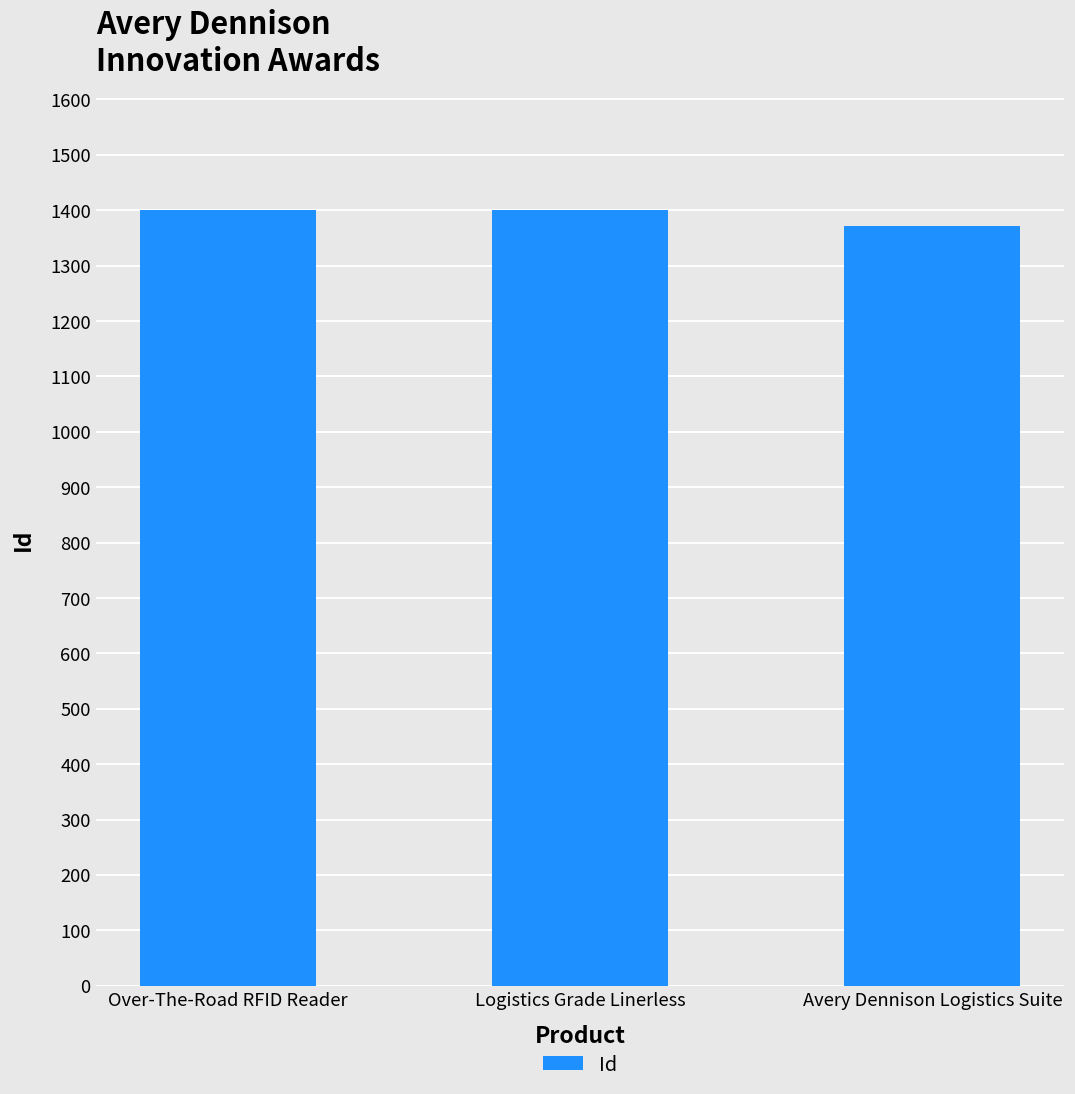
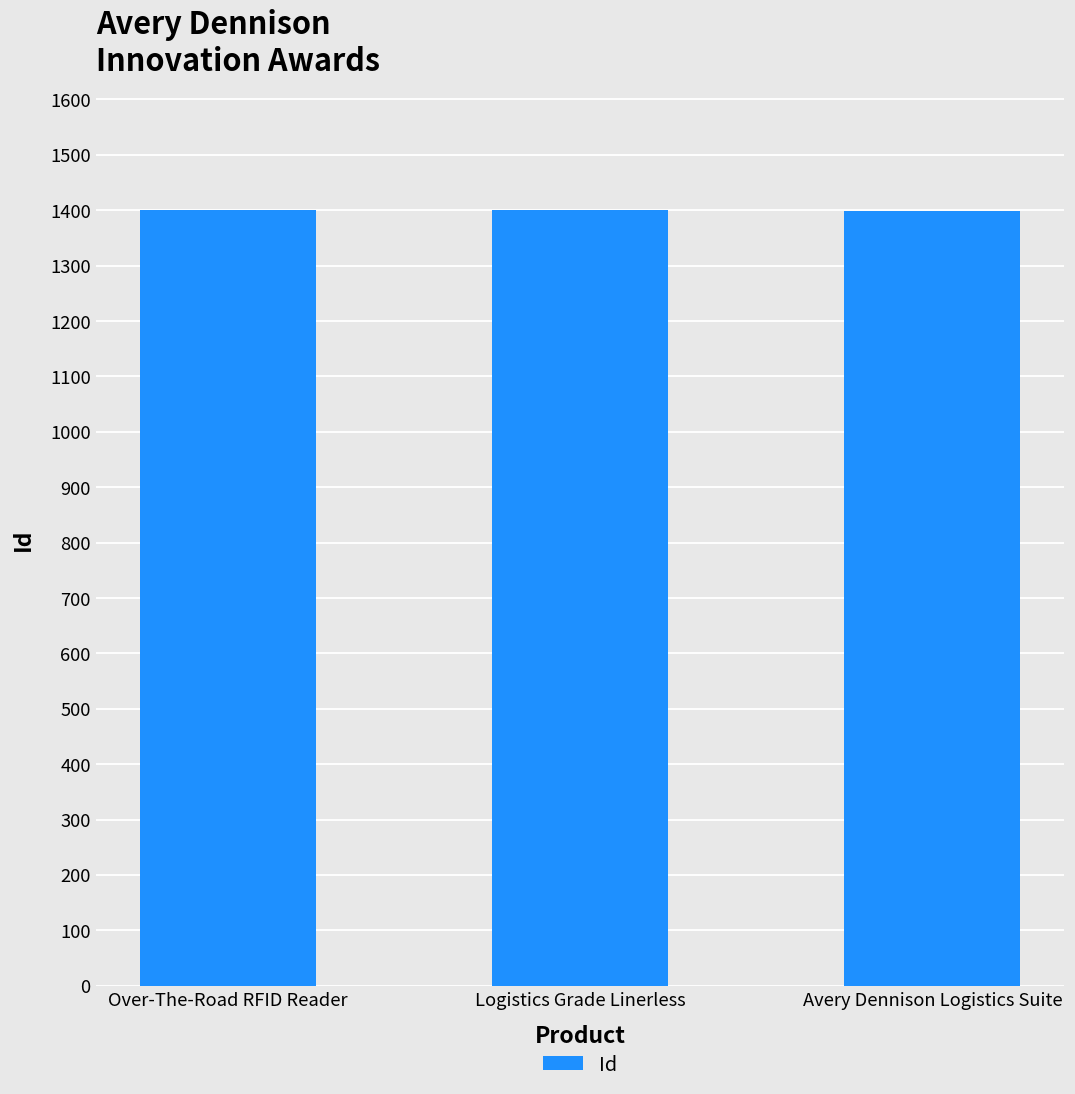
Avery Dennison Logistics Suite: 1370 -> 1400
